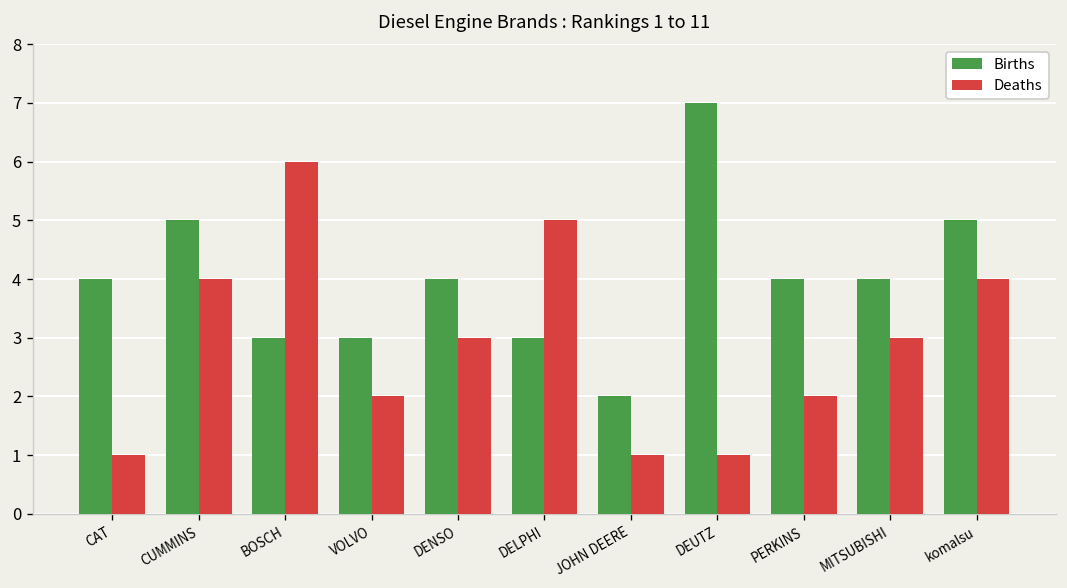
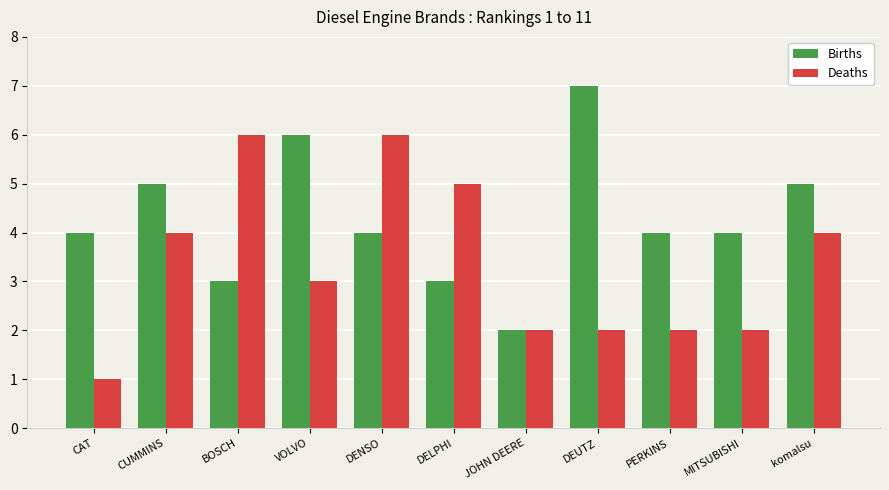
Births, VOLVO: 3 -> 6
Deaths, VOLVO: 2 -> 3
Deaths, DENSO: 3 -> 6
Deaths, JOHN DEERE: 1 -> 2
Deaths, DEUTZ: 1 -> 2
Deaths, MITSUBISHI: 3 -> 2
